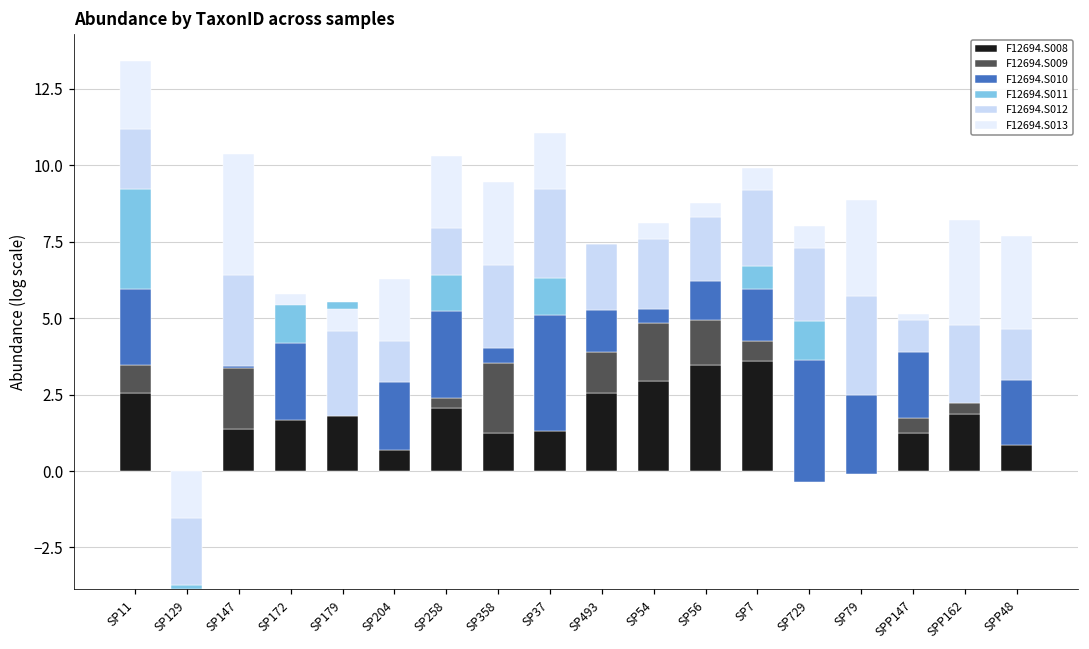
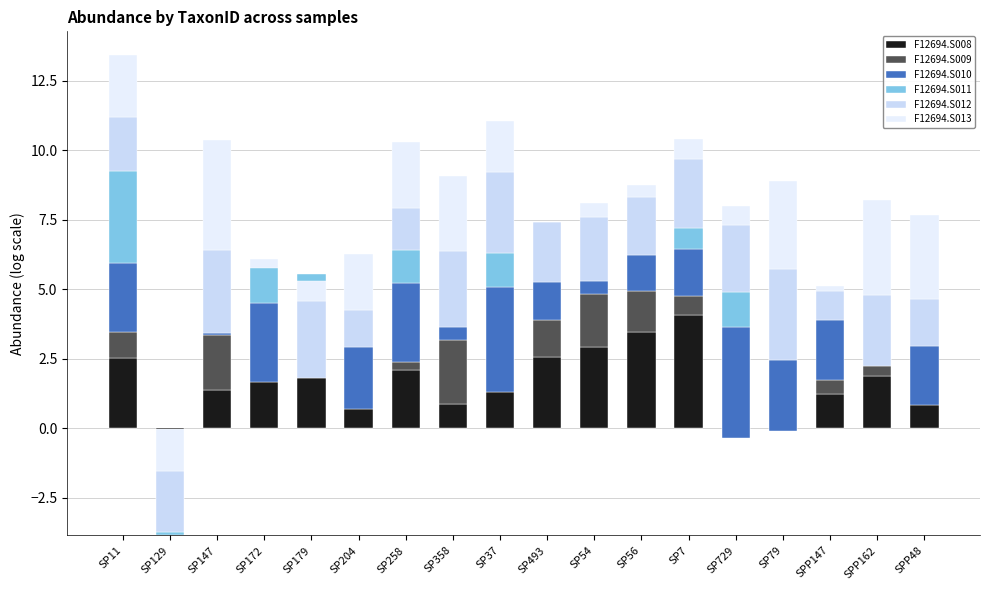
F12694.S010, SP172: 2.5 -> 2.8
F12694.S008, SP358: 1.3 -> 0.9
F12694.S008, SP7: 3.6 -> 4.1
